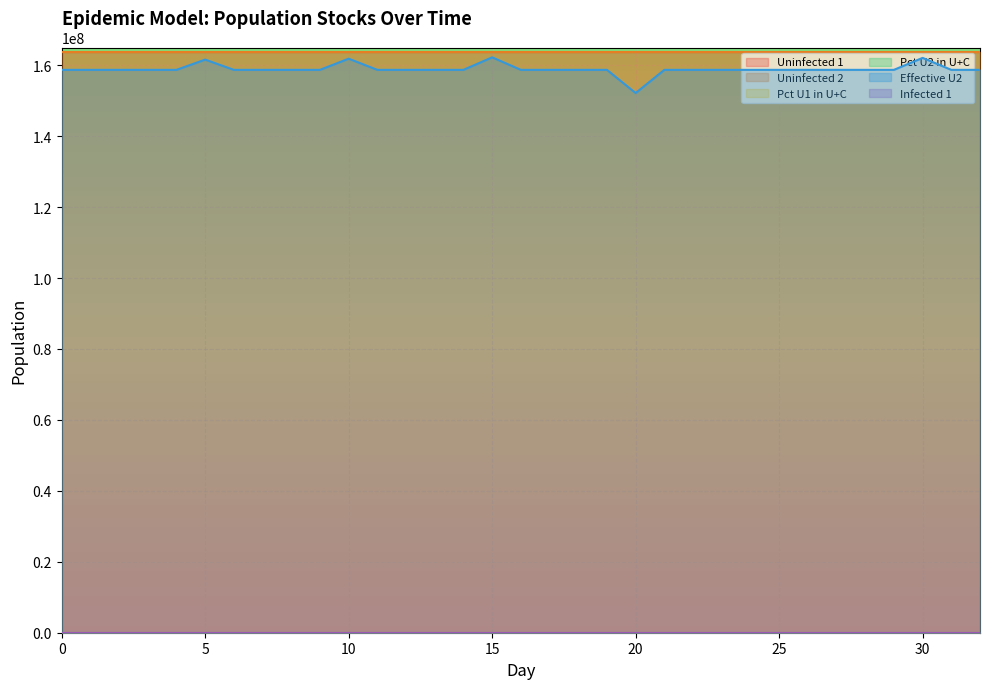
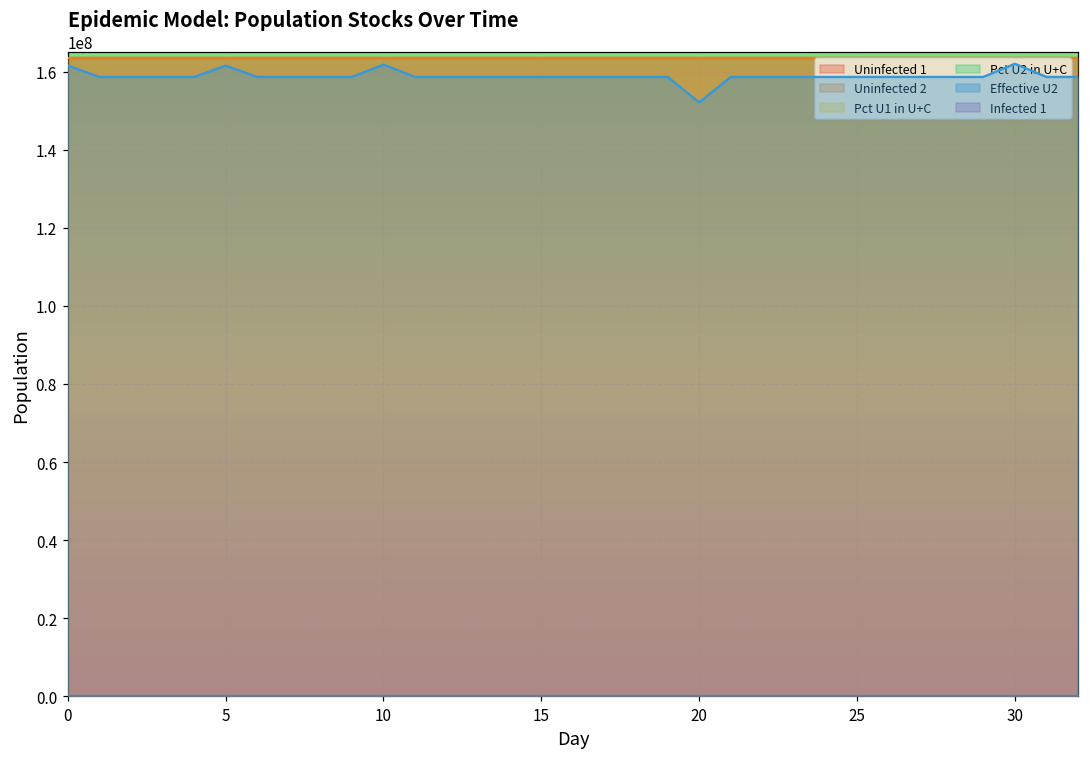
Effective U2, 0: 159000000 -> 162000000
Effective U2, 15: 162000000 -> 159000000
